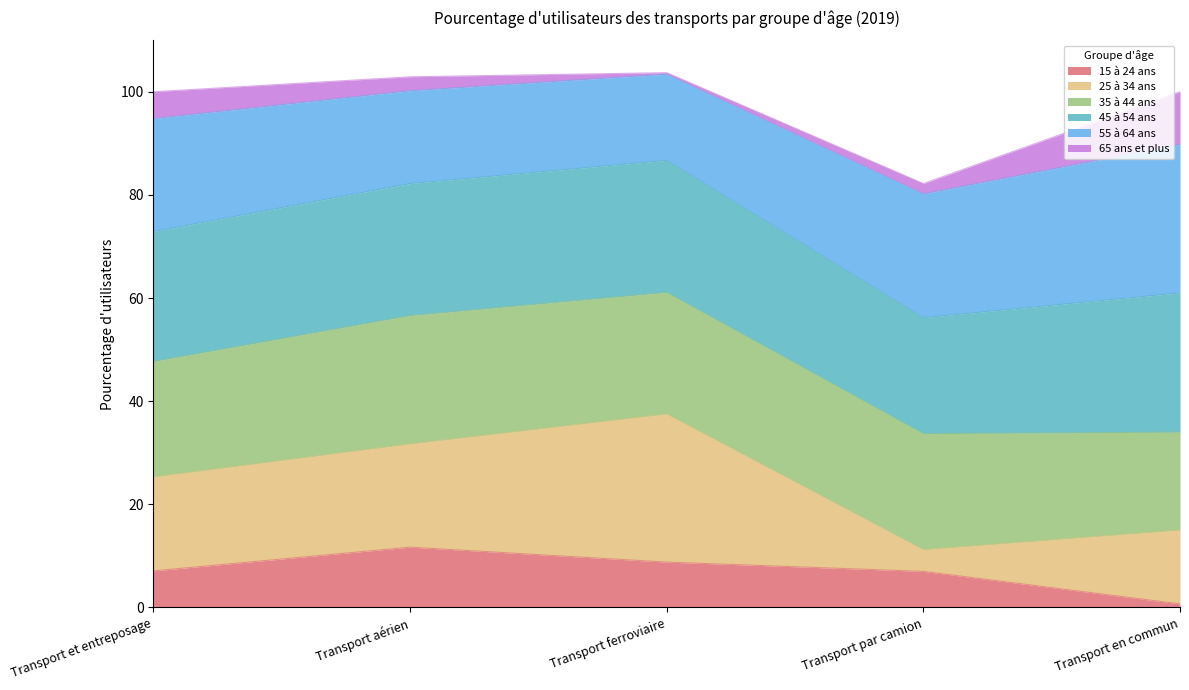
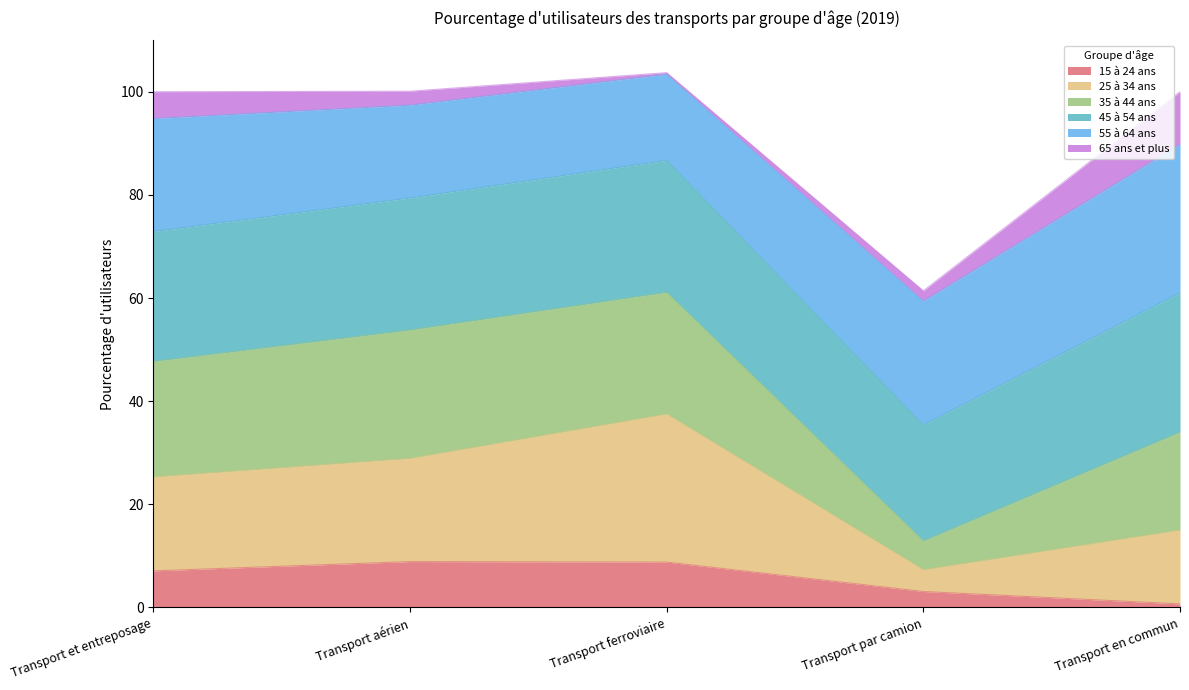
15 à 24 ans, Transport aérien: 12 -> 9
15 à 24 ans, Transport par camion: 7 -> 3
35 à 44 ans, Transport par camion: 23 -> 6
